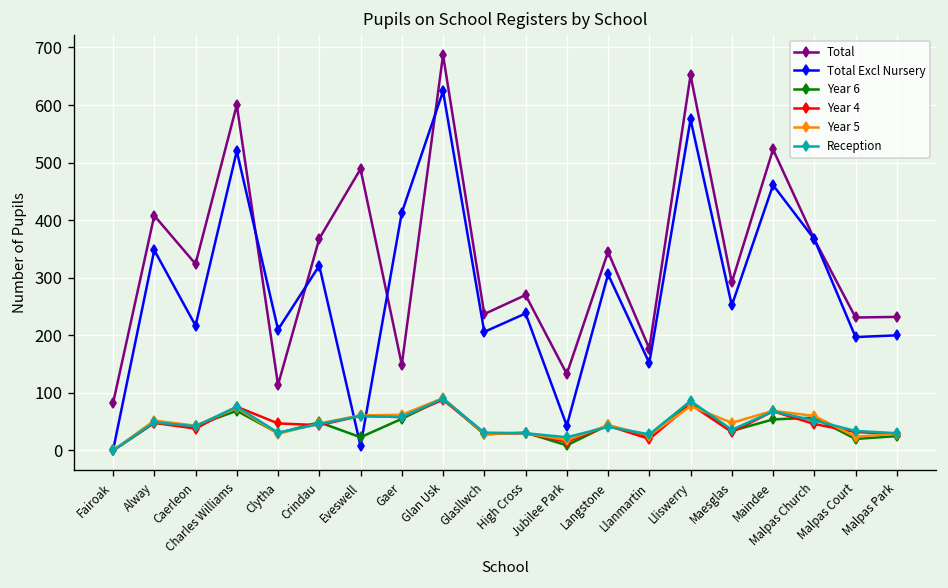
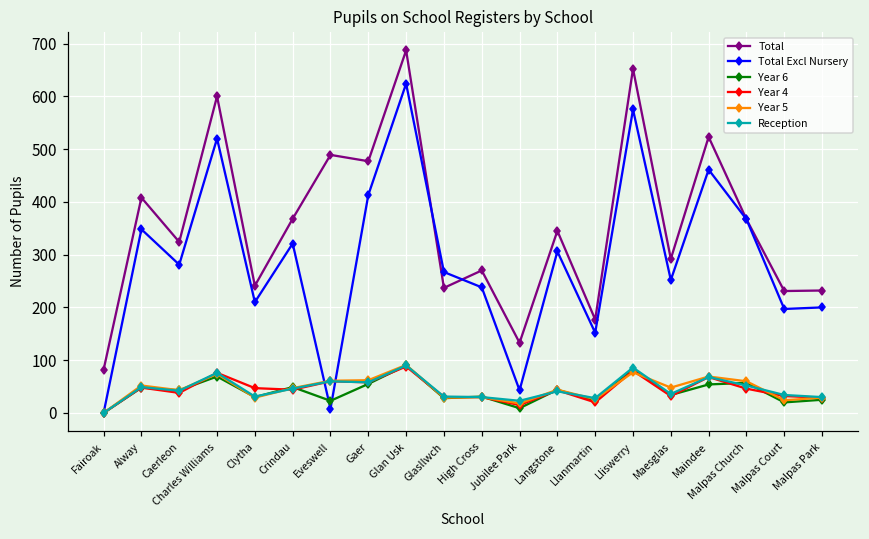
Total Excl Nursery, Caerleon: 220 -> 280
Total, Clytha: 110 -> 240
Total, Gaer: 150 -> 480
Total Excl Nursery, Glasllwch: 210 -> 270
